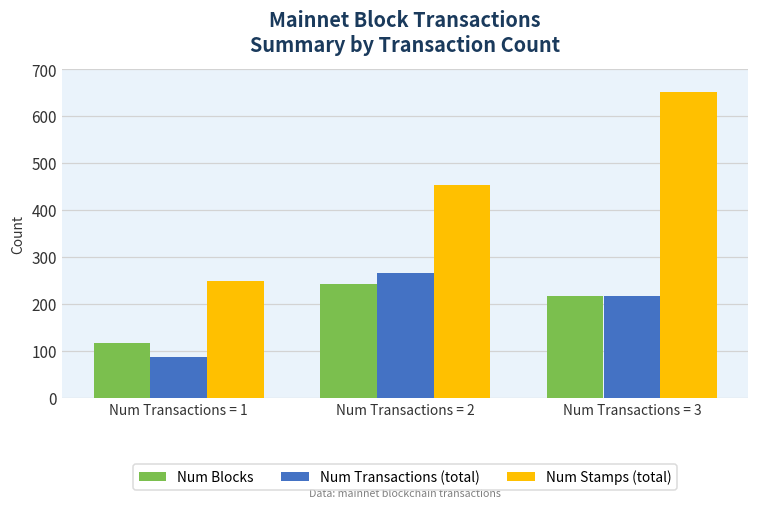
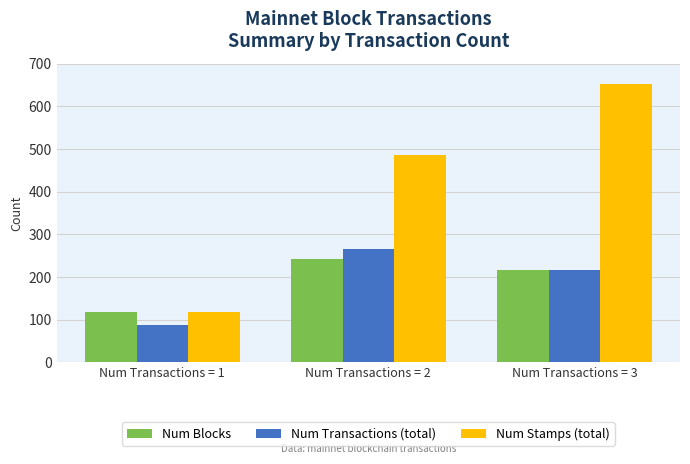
Num Stamps (total), Num Transactions = 1: 250 -> 120
Num Stamps (total), Num Transactions = 2: 450 -> 490
